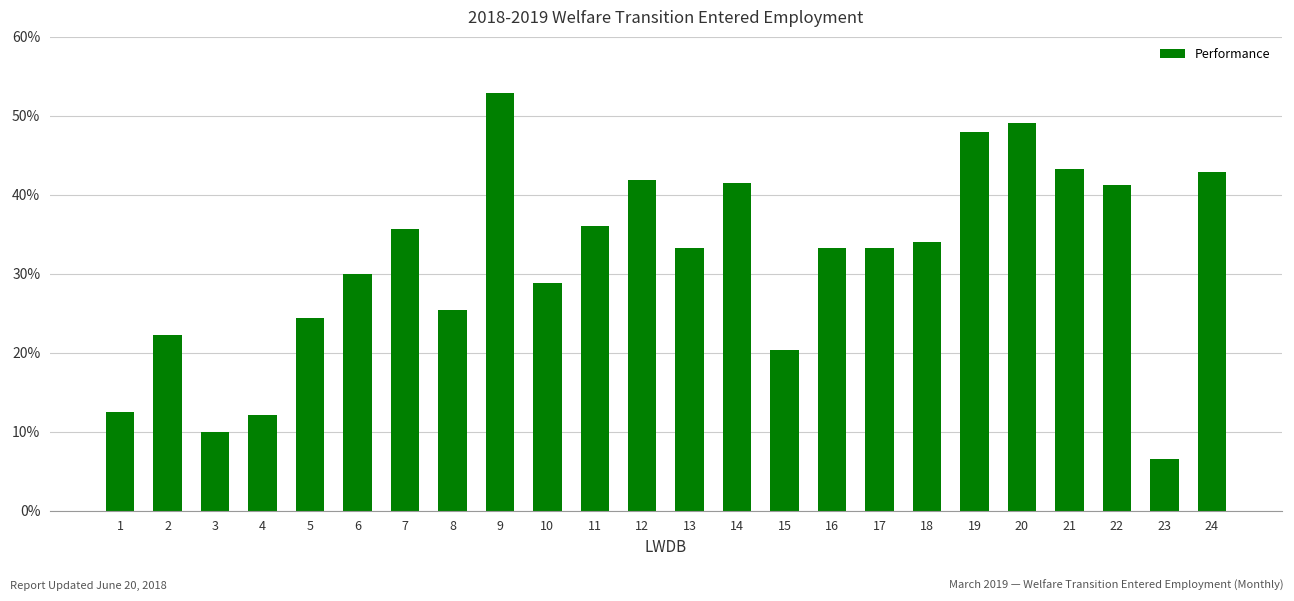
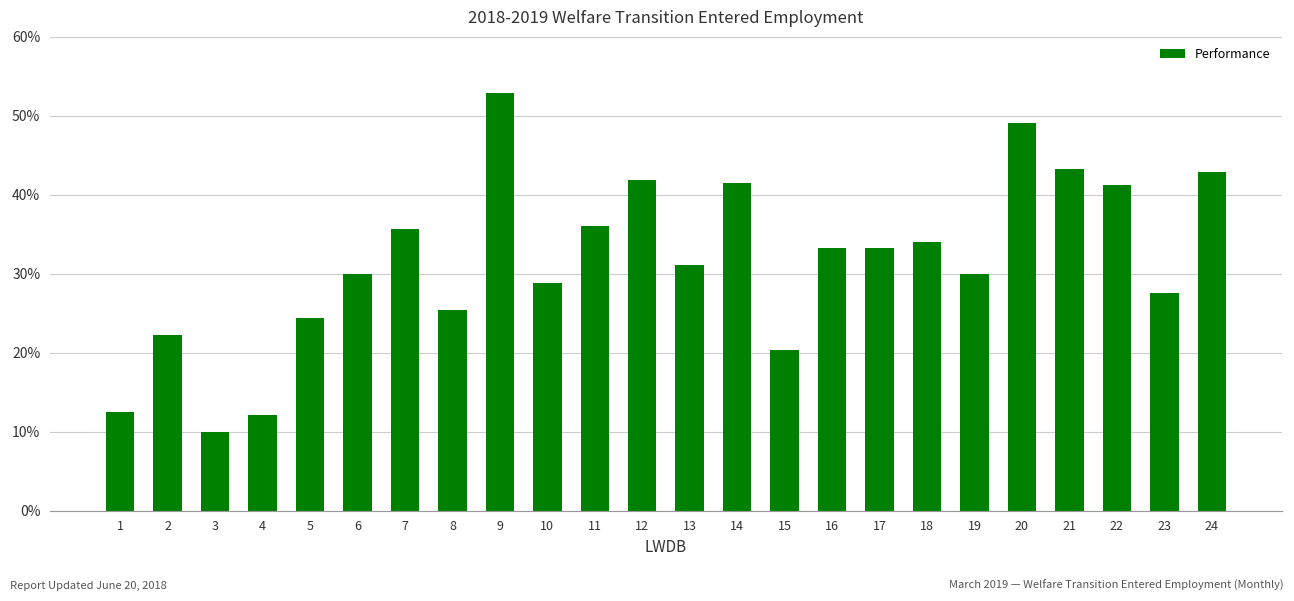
13: 33% -> 31%
19: 48% -> 30%
23: 7% -> 28%
